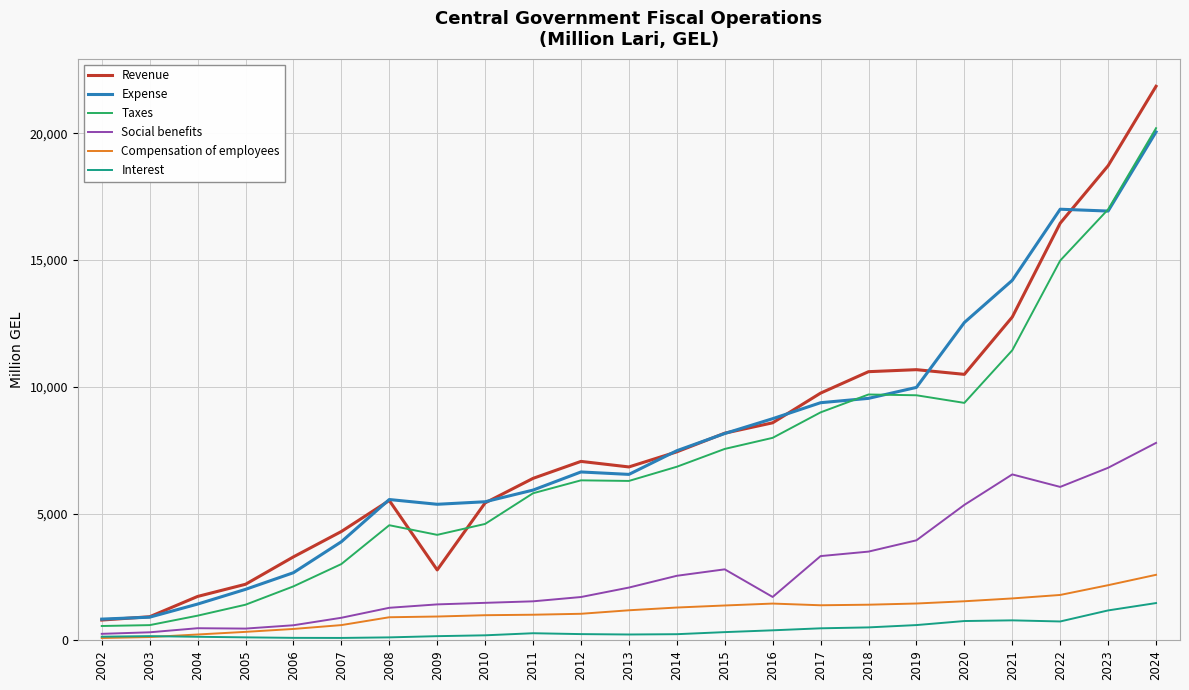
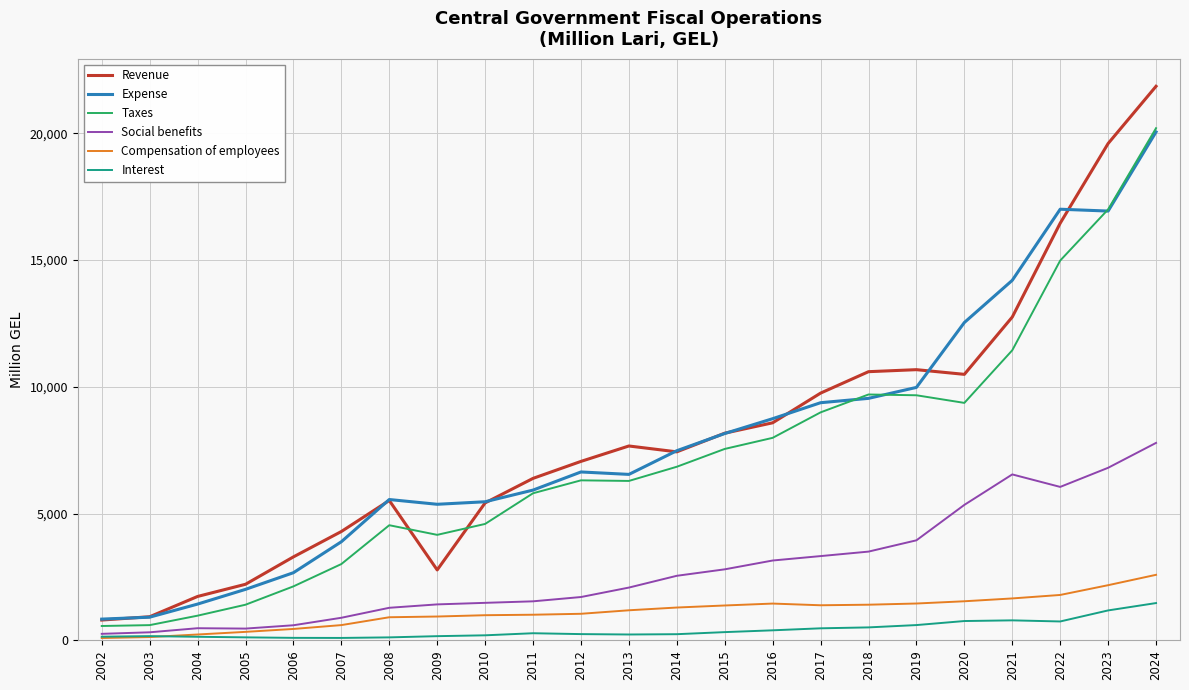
Revenue, 2013: 6,800 -> 7,700
Social benefits, 2016: 1,700 -> 3,200
Revenue, 2023: 18,700 -> 19,600
